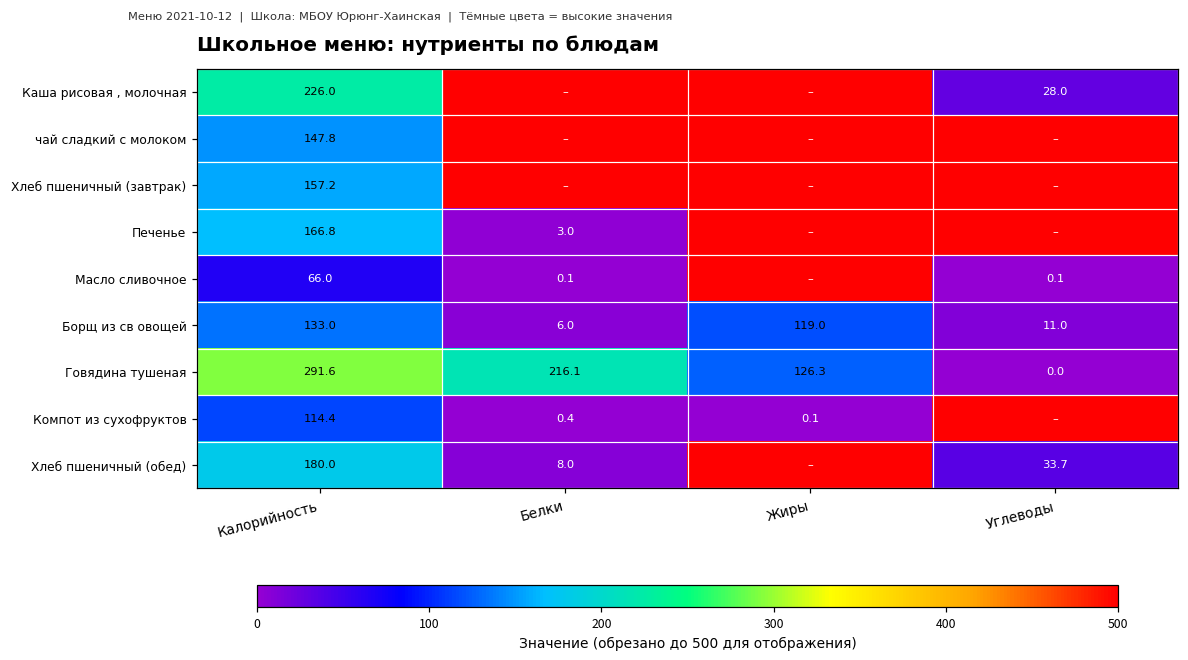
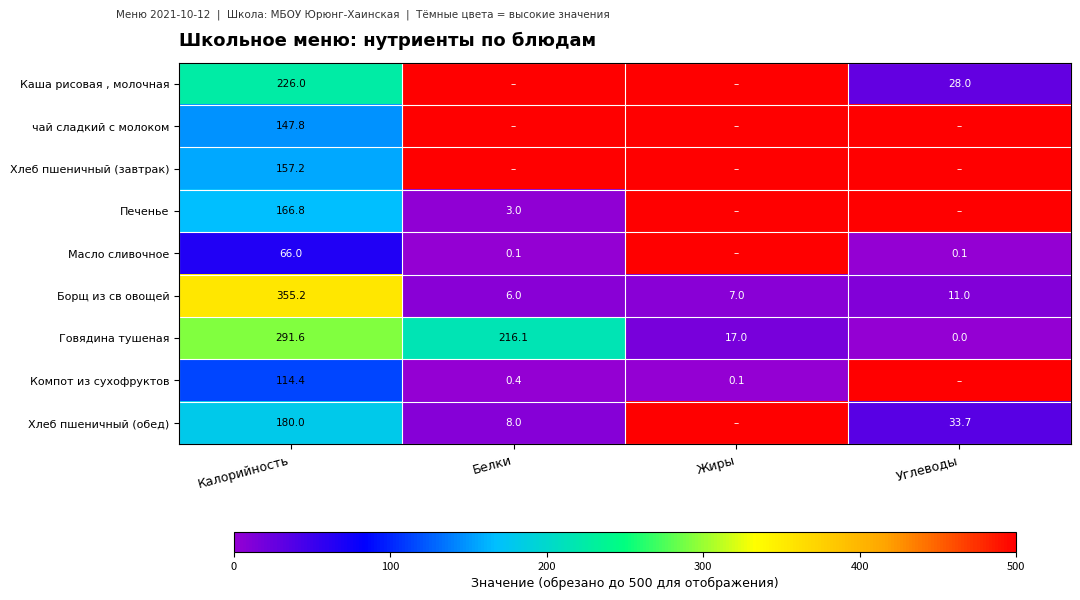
Борщ из св овощей, Калорийность: 133.0 -> 355.2
Борщ из св овощей, Жиры: 119.0 -> 7.0
Говядина тушеная, Жиры: 126.3 -> 17.0
